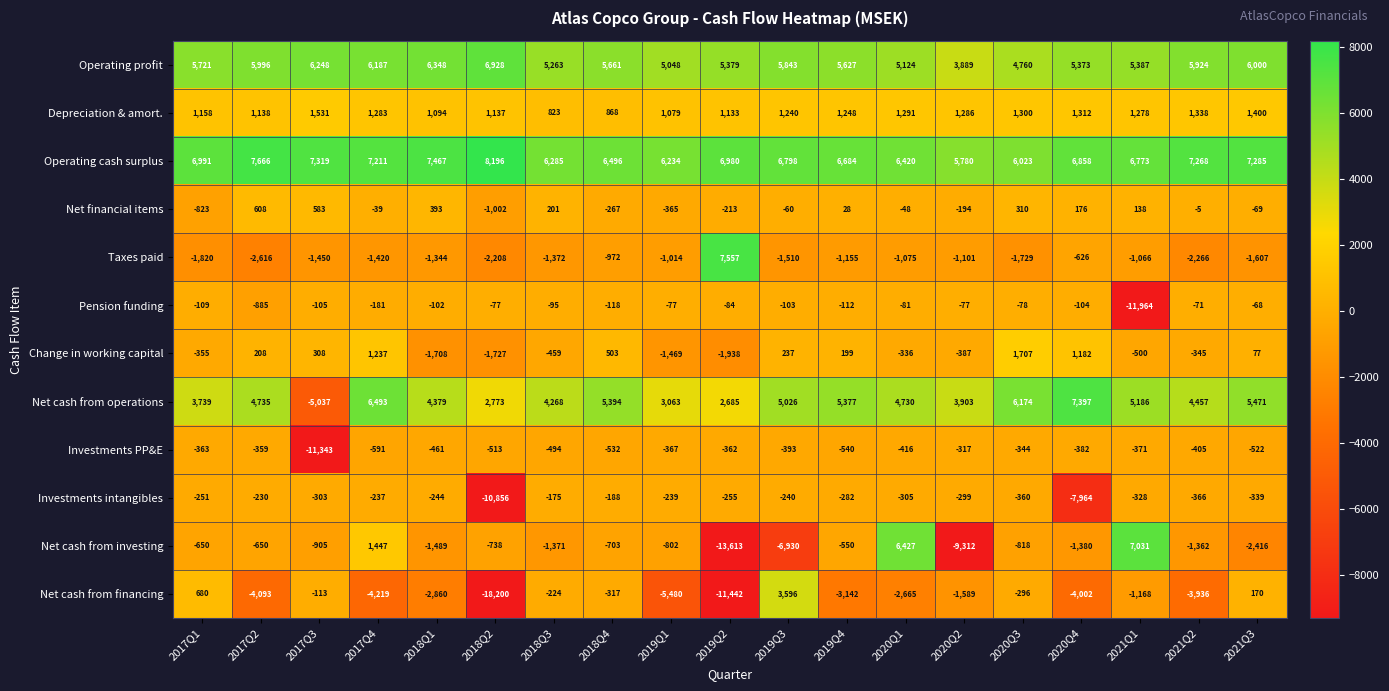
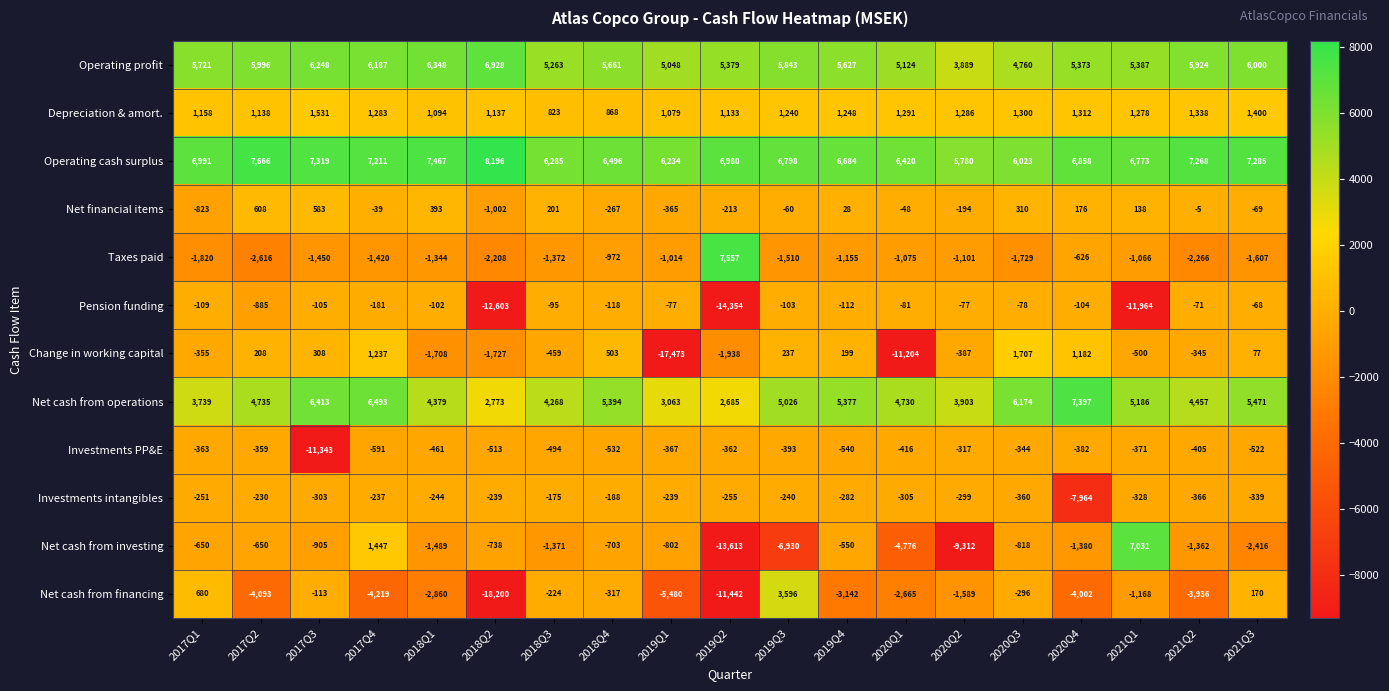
Pension funding, 2018Q2: -77 -> -12,603
Pension funding, 2019Q2: -84 -> -14,354
Change in working capital, 2019Q1: -1,469 -> -17,473
Change in working capital, 2020Q1: -336 -> -11,204
Net cash from operations, 2017Q3: -5,037 -> 6,413
Investments intangibles, 2018Q2: -10,856 -> -239
Net cash from investing, 2020Q1: 6,427 -> -4,776
